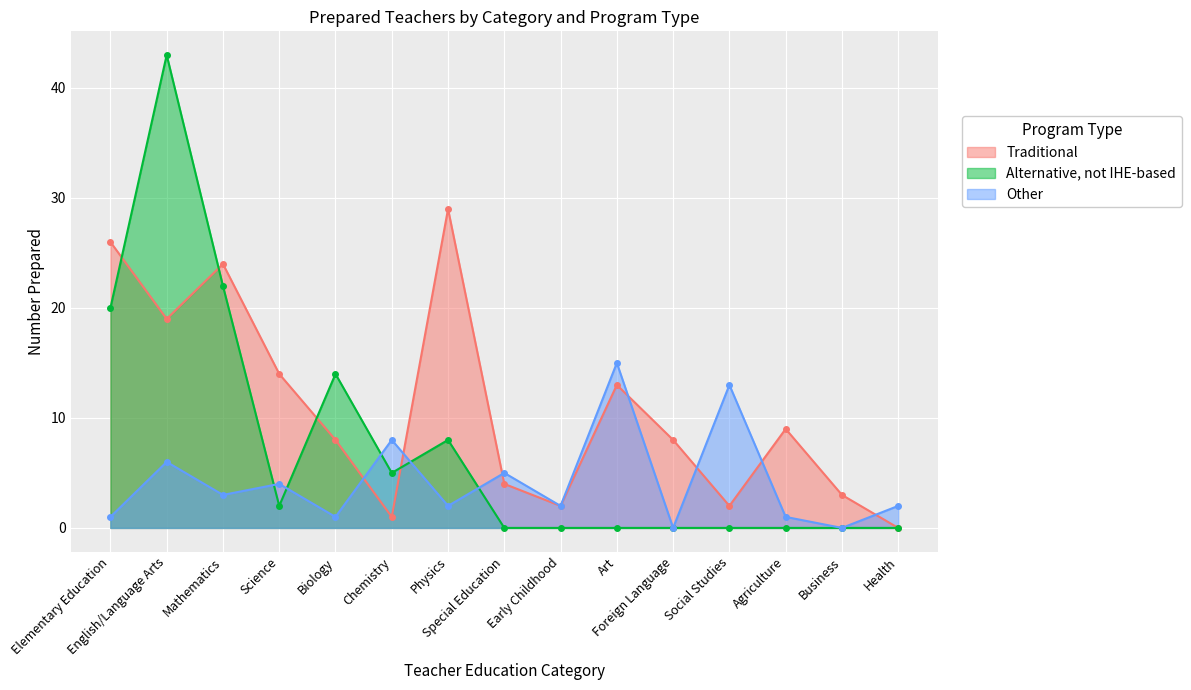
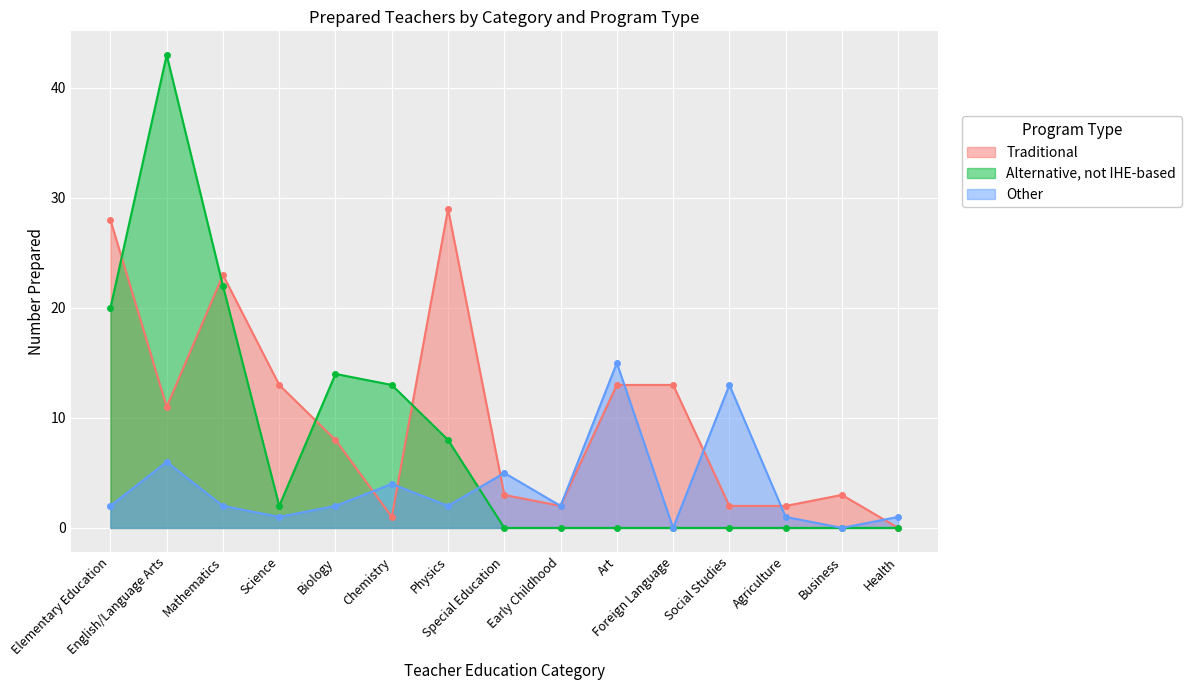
Traditional, Elementary Education: 26 -> 28
Other, Elementary Education: 1 -> 2
Traditional, English/Language Arts: 19 -> 11
Traditional, Mathematics: 24 -> 23
Other, Mathematics: 3 -> 2
Traditional, Science: 14 -> 13
Other, Science: 4 -> 1
Other, Biology: 1 -> 2
Alternative, not IHE-based, Chemistry: 5 -> 13
Other, Chemistry: 8 -> 4
Traditional, Special Education: 4 -> 3
Traditional, Foreign Language: 8 -> 13
Traditional, Agriculture: 9 -> 2
Other, Health: 2 -> 1
